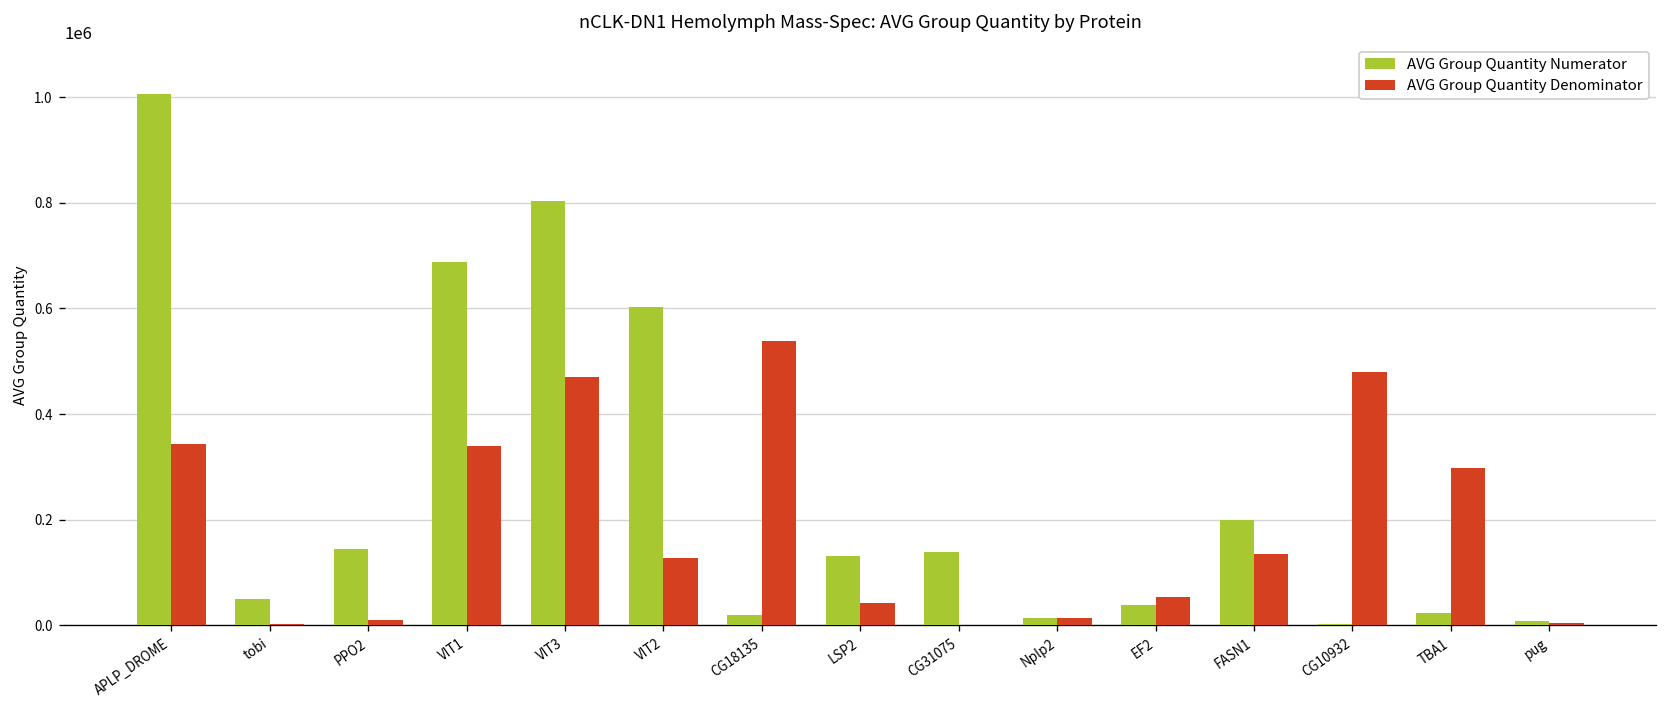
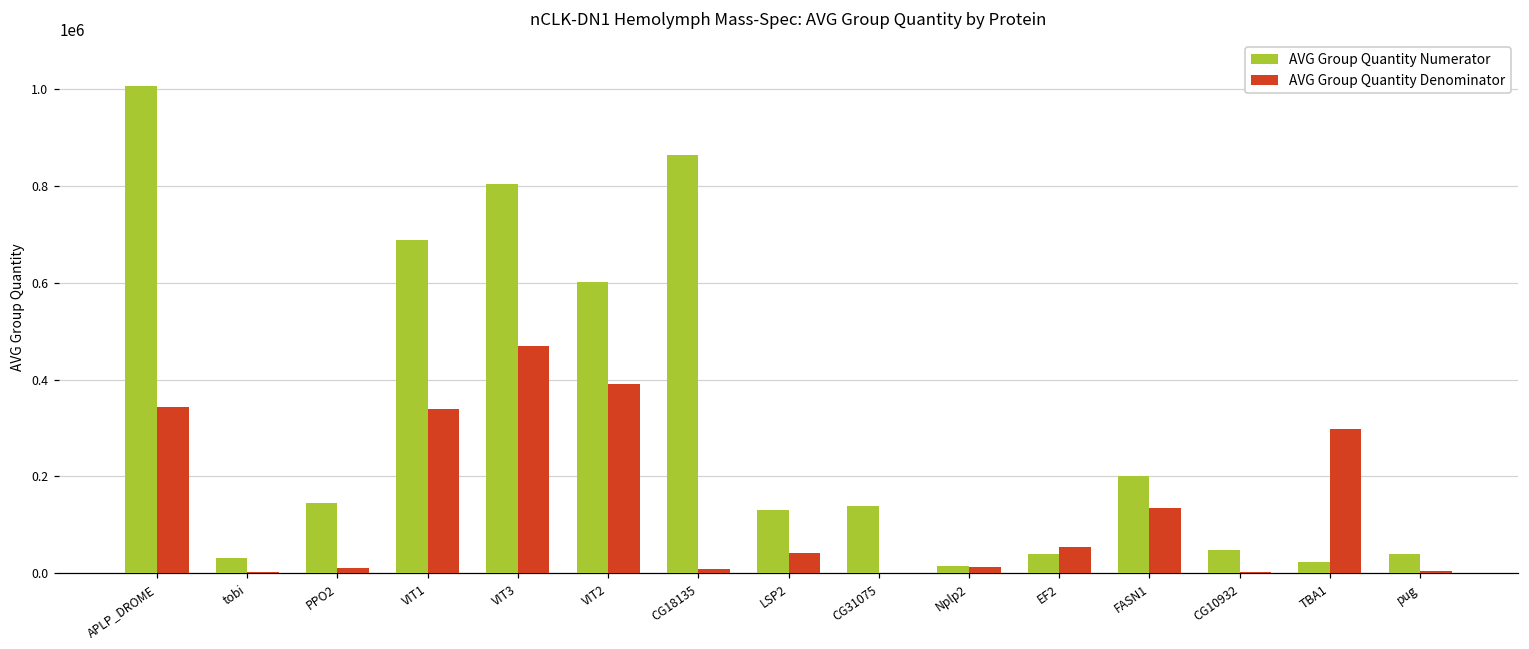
AVG Group Quantity Numerator, tobi: 50000 -> 30000
AVG Group Quantity Denominator, VIT2: 130000 -> 390000
AVG Group Quantity Numerator, CG18135: 20000 -> 860000
AVG Group Quantity Denominator, CG18135: 540000 -> 10000
AVG Group Quantity Numerator, CG10932: 0 -> 50000
AVG Group Quantity Denominator, CG10932: 480000 -> 0
AVG Group Quantity Numerator, pug: 10000 -> 40000
